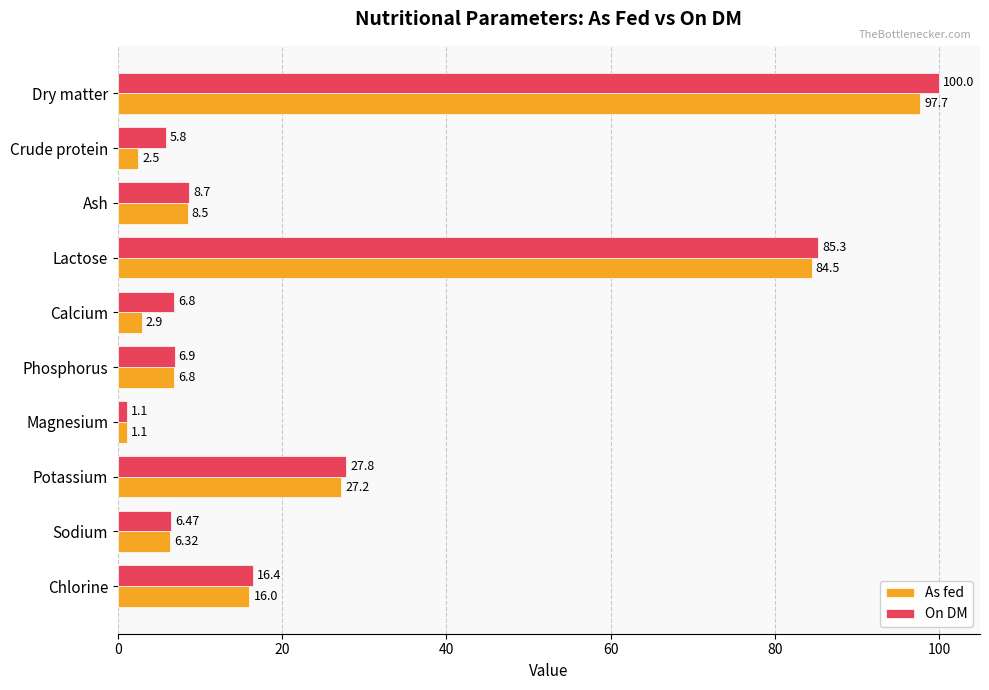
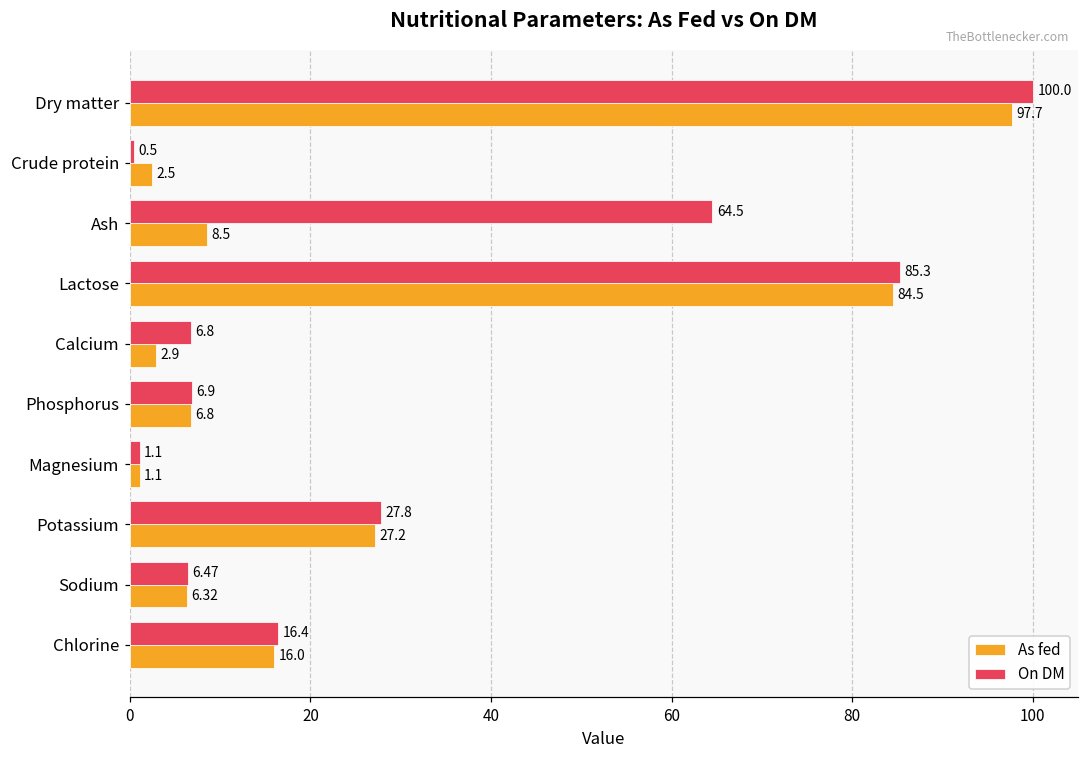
On DM, Crude protein: 5.8 -> 0.5
On DM, Ash: 8.7 -> 64.5
